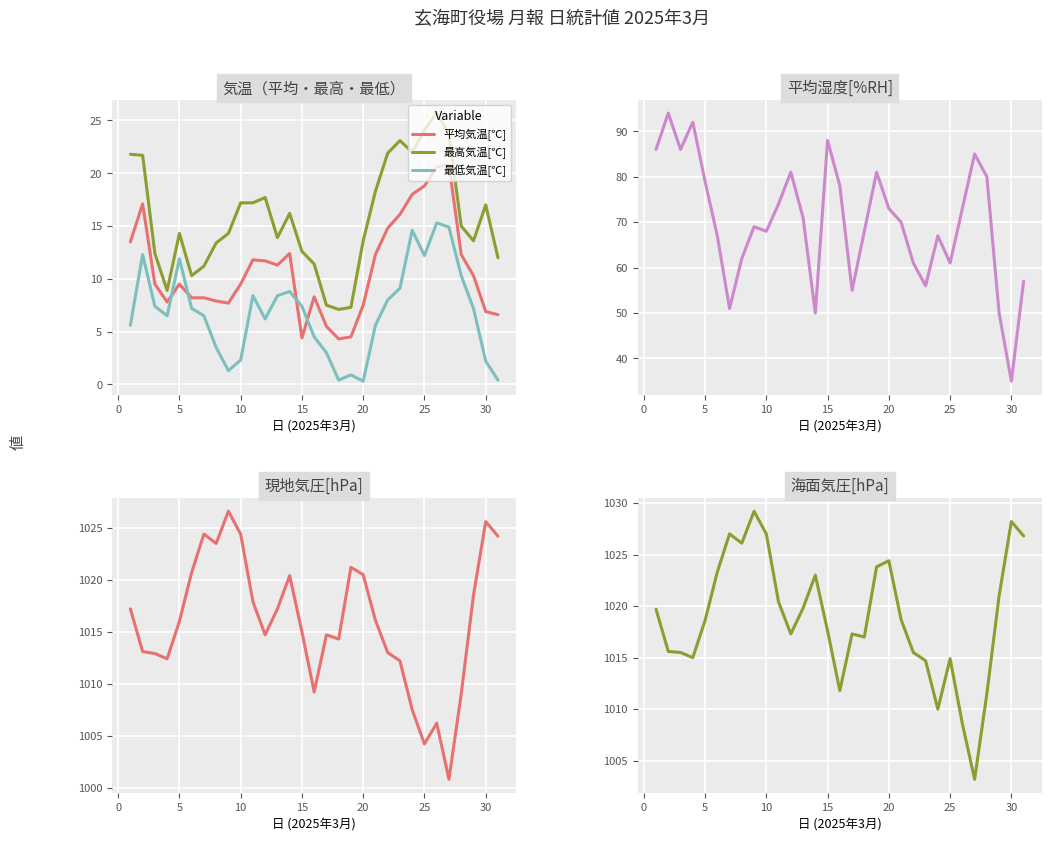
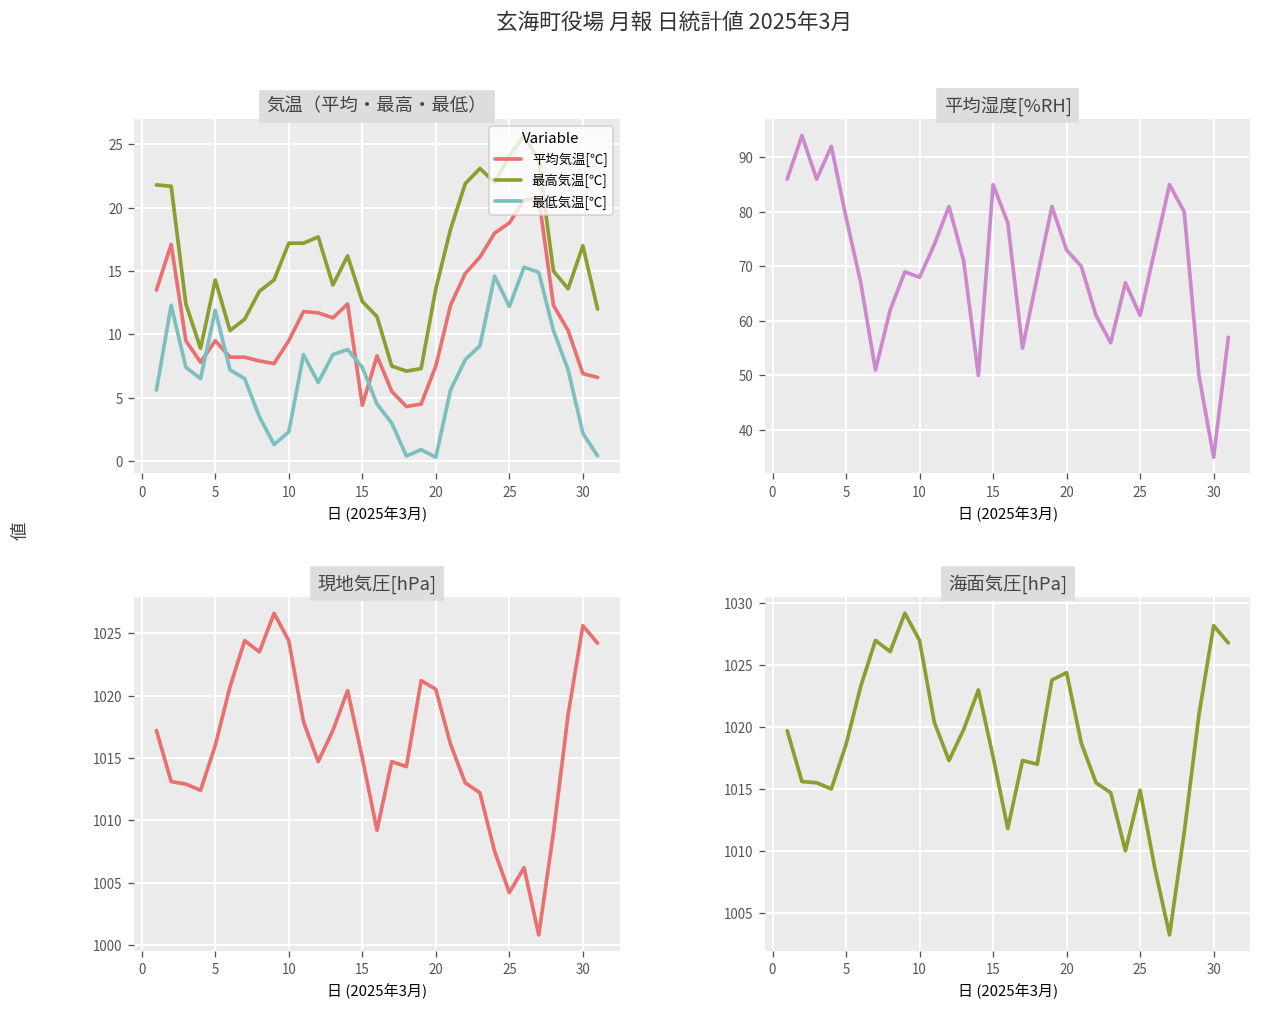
平均湿度[%RH], 15: 88 -> 85
